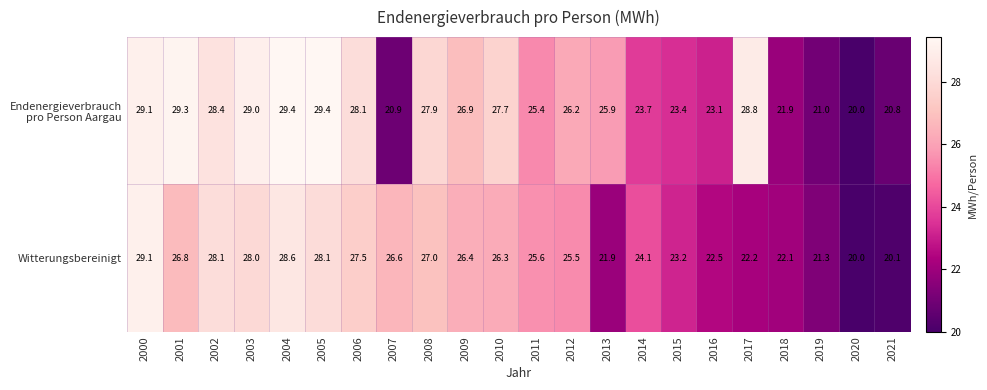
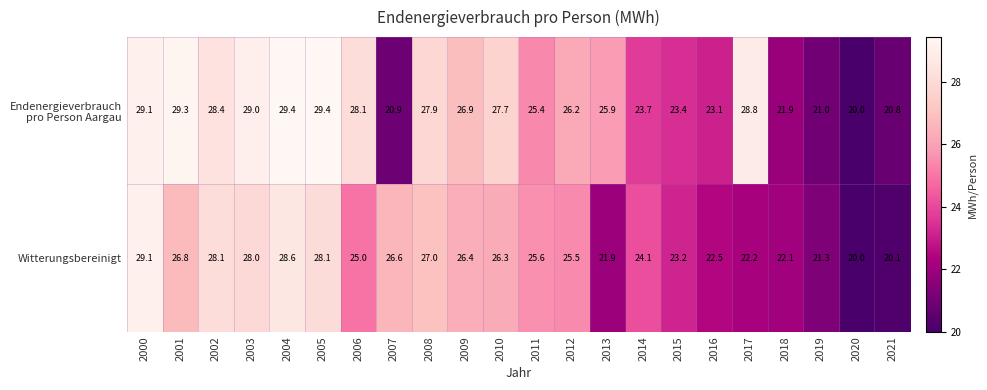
Witterungsbereinigt, 2006: 27.5 -> 25.0
